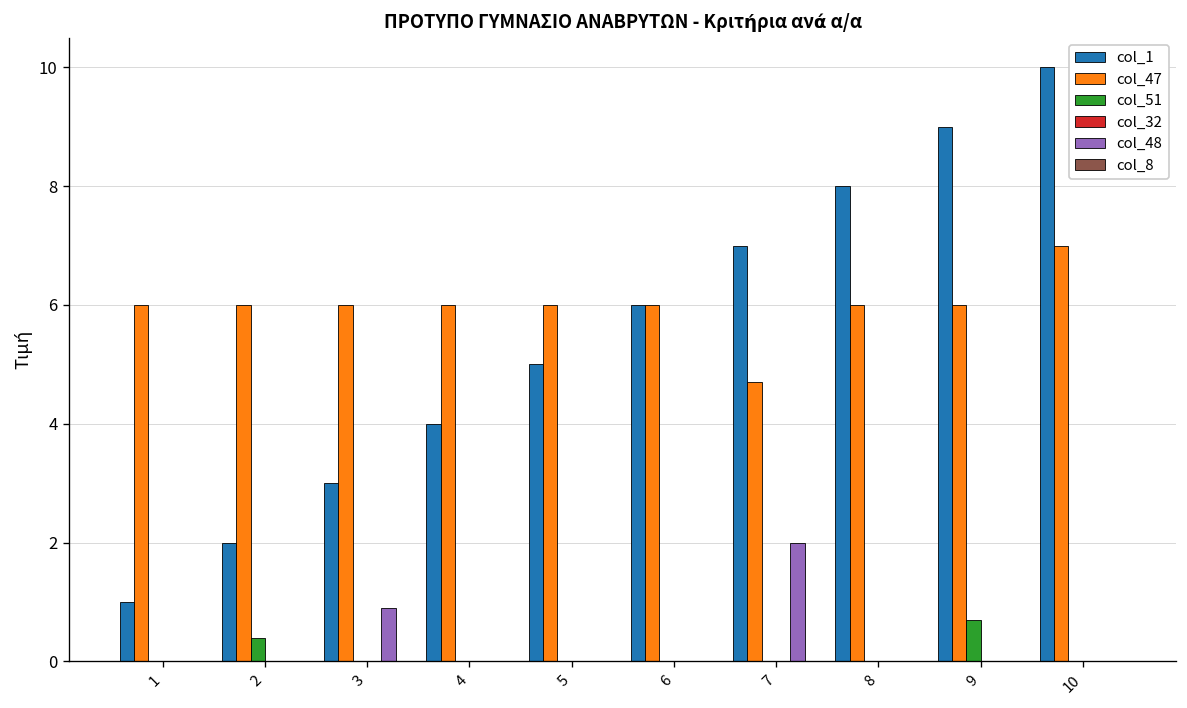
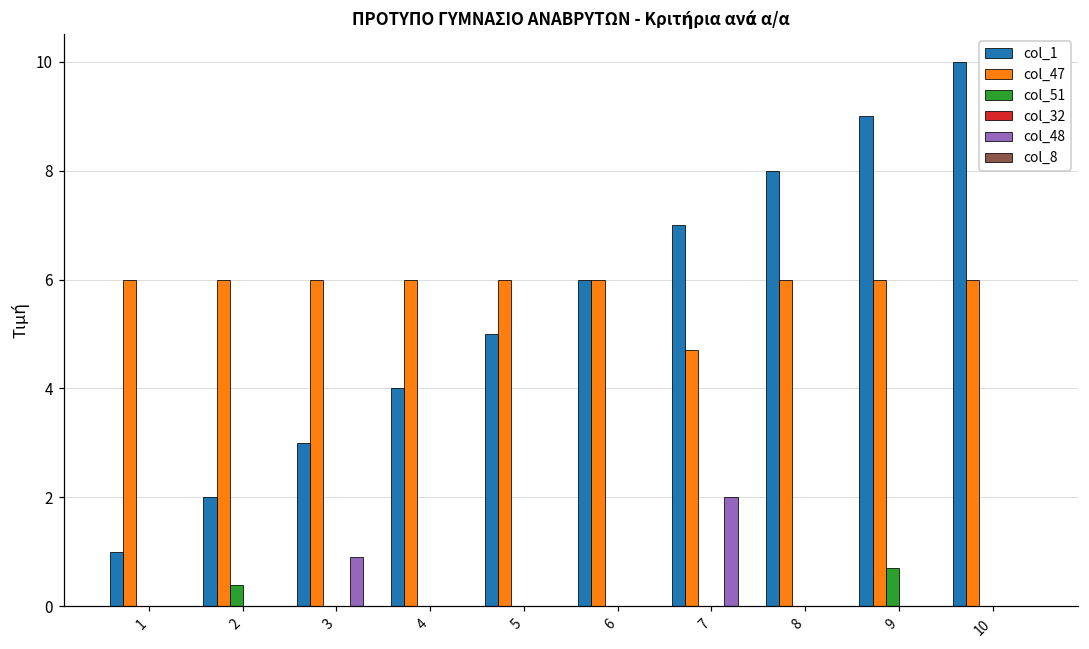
col_47, 10: 7 -> 6
